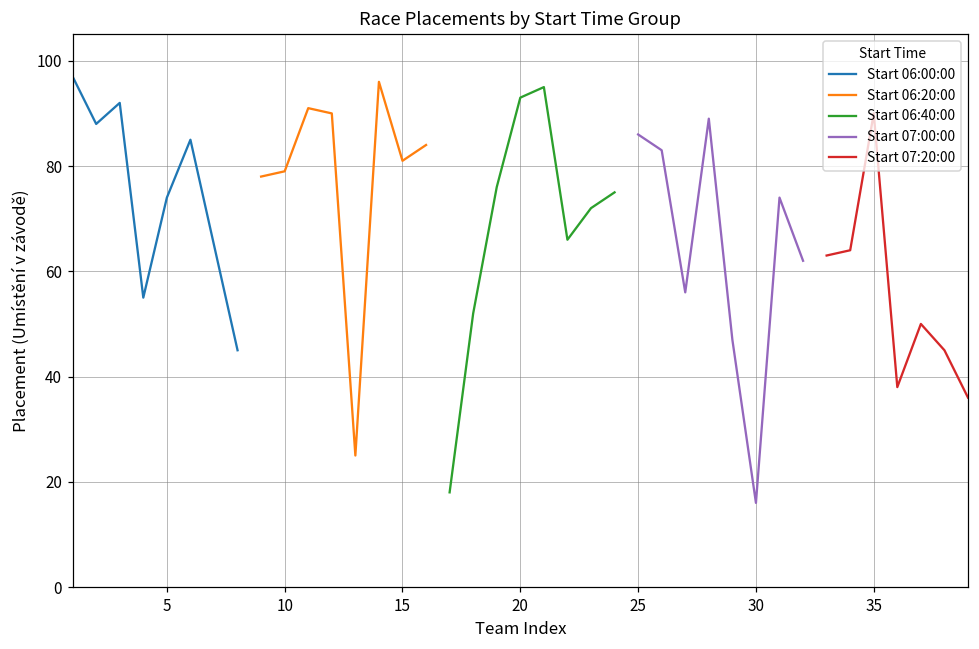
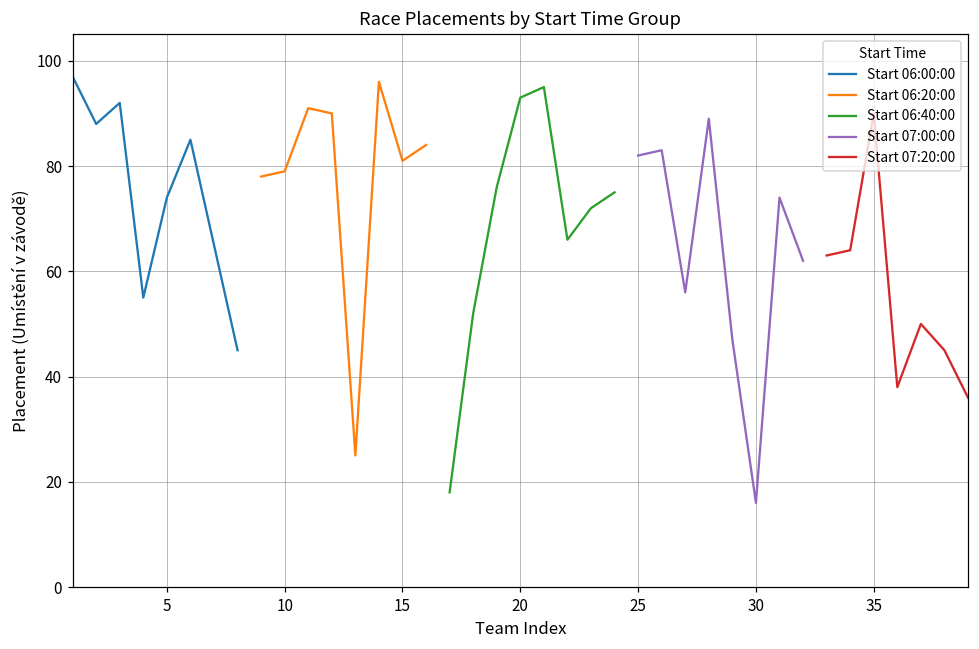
Start 07:00:00, 25: 86 -> 82
